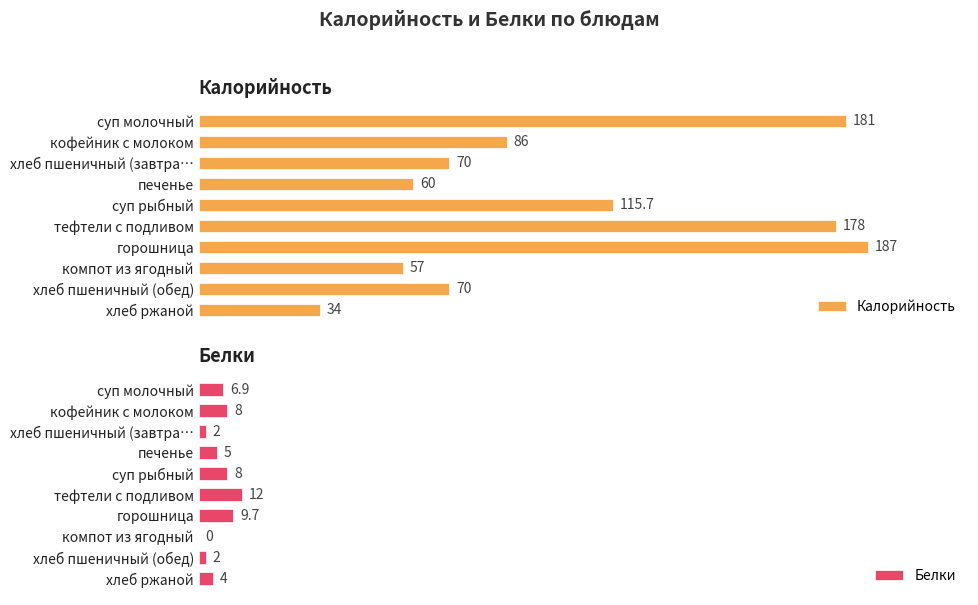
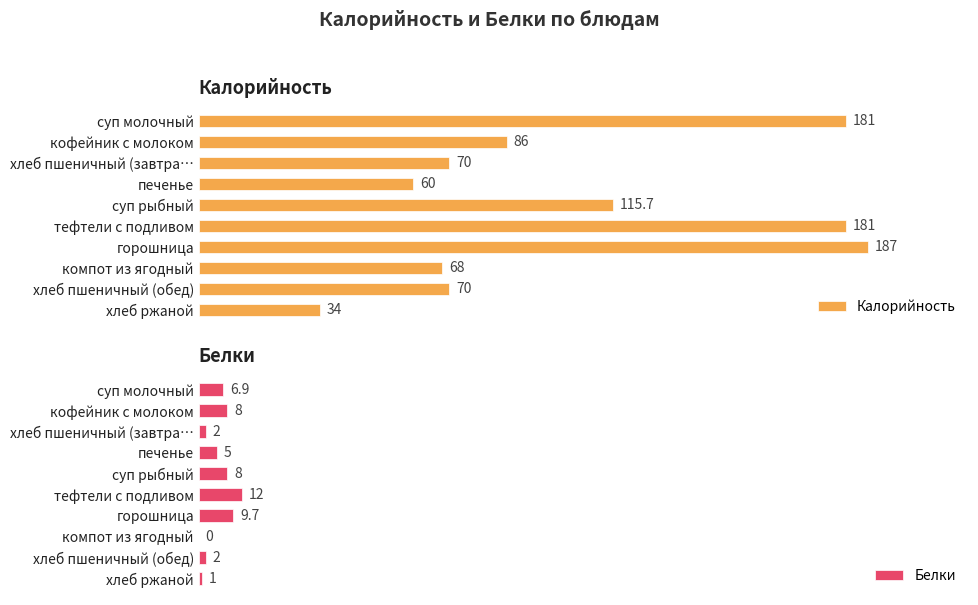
Калорийность, тефтели с подливом: 178 -> 181
Калорийность, компот из ягодный: 57 -> 68
Белки, хлеб ржаной: 4 -> 1
